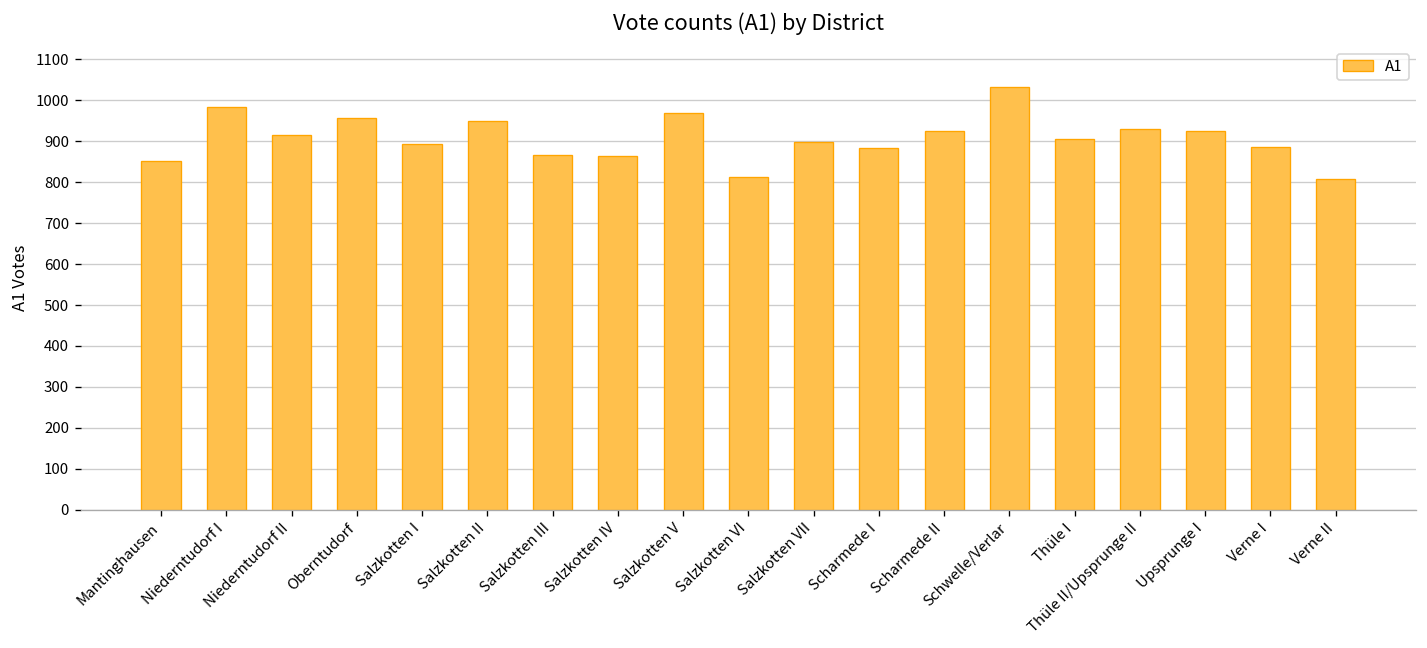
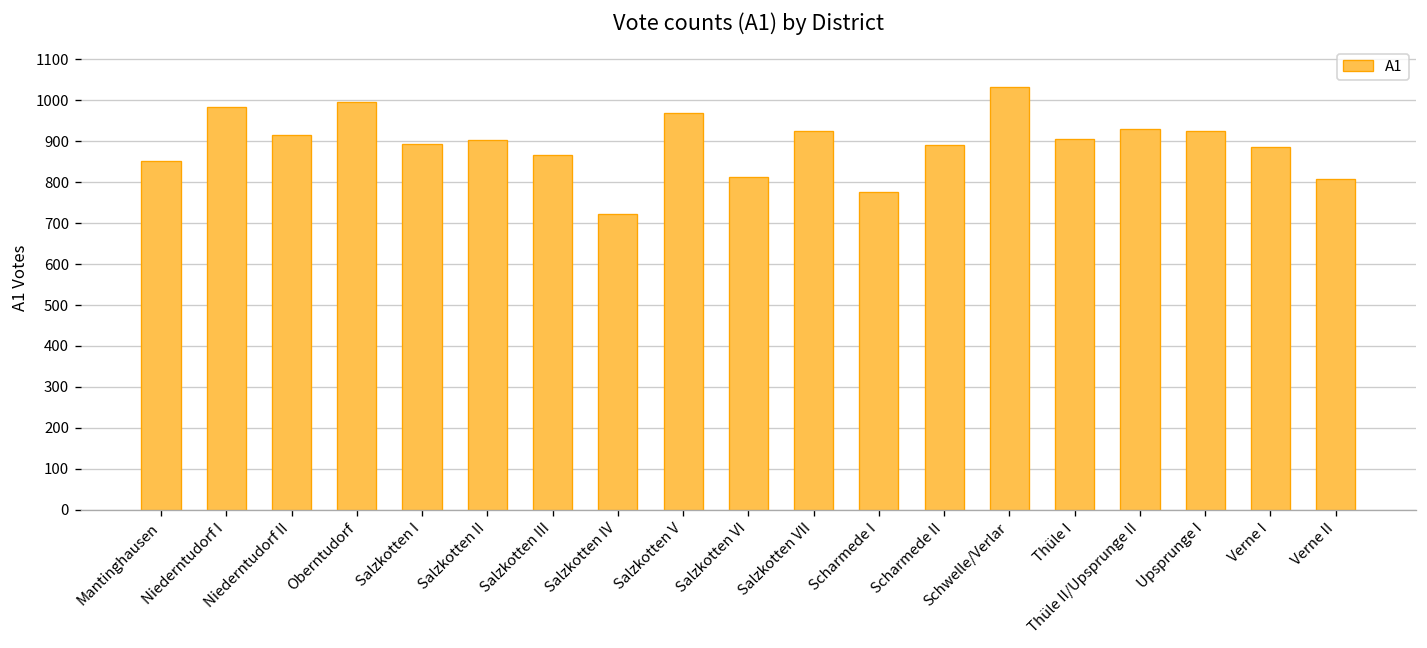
Oberntudorf: 960 -> 1000
Salzkotten II: 950 -> 900
Salzkotten IV: 860 -> 720
Salzkotten VII: 900 -> 930
Scharmede I: 880 -> 780
Scharmede II: 930 -> 890
